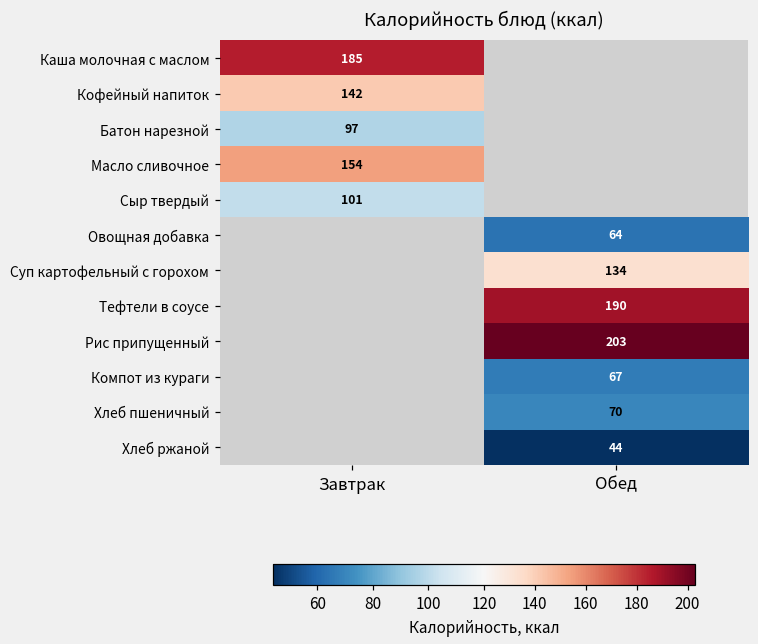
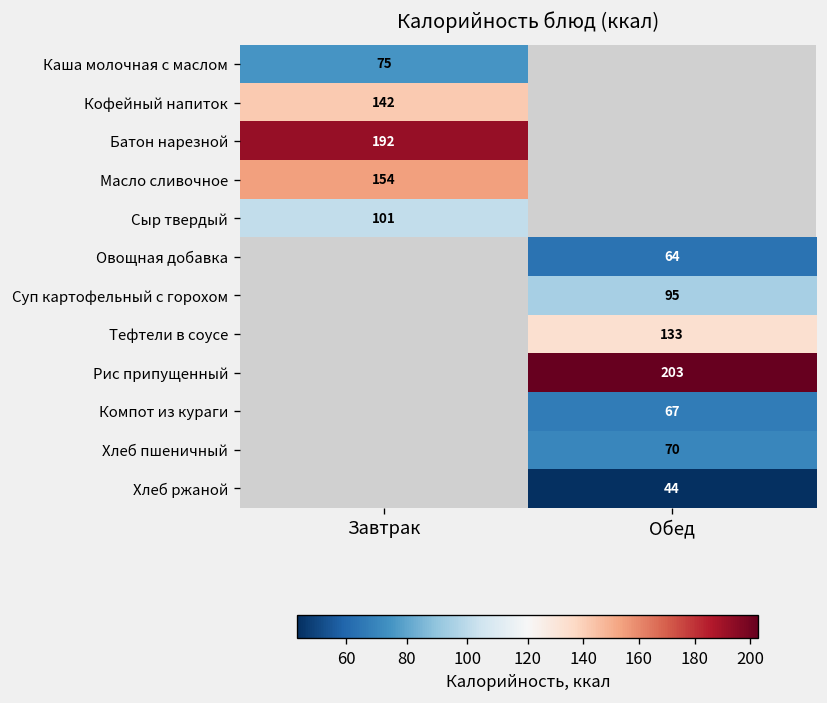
Каша молочная с маслом, Завтрак: 185 -> 75
Батон нарезной, Завтрак: 97 -> 192
Суп картофельный с горохом, Обед: 134 -> 95
Тефтели в соусе, Обед: 190 -> 133
